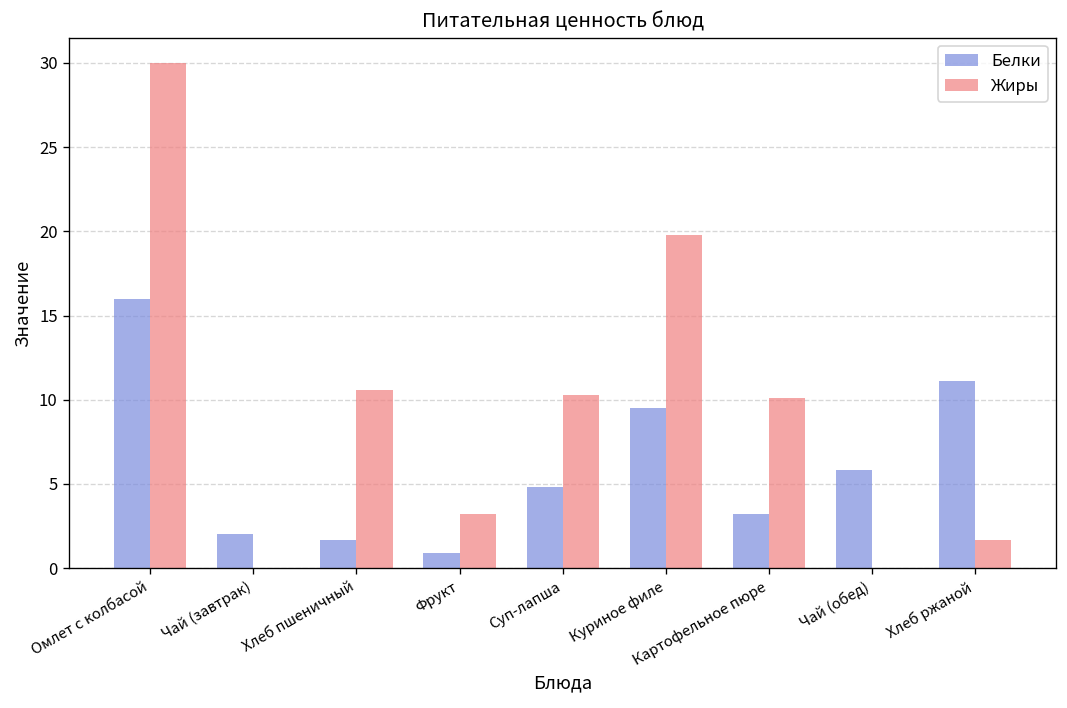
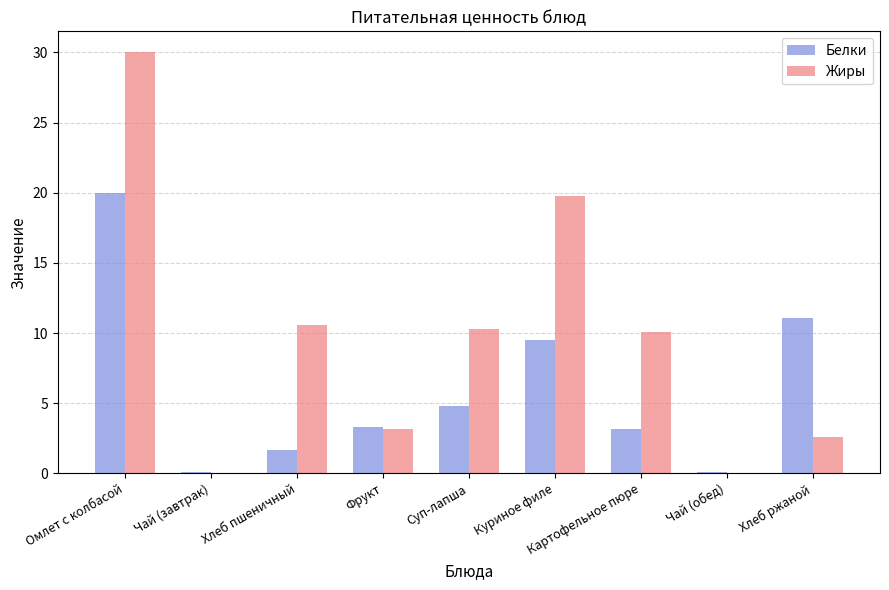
Белки, Омлет с колбасой: 16 -> 20
Белки, Чай (завтрак): 2.0 -> 0.1
Белки, Фрукт: 0.9 -> 3.3
Белки, Чай (обед): 5.8 -> 0.1
Жиры, Хлеб ржаной: 1.7 -> 2.6
